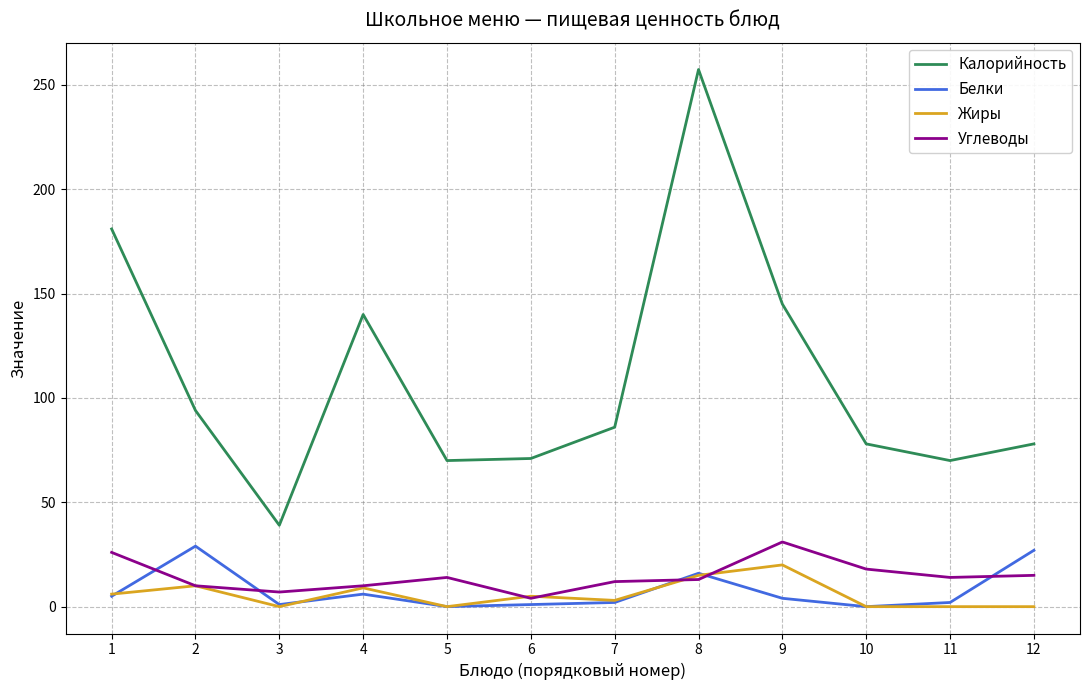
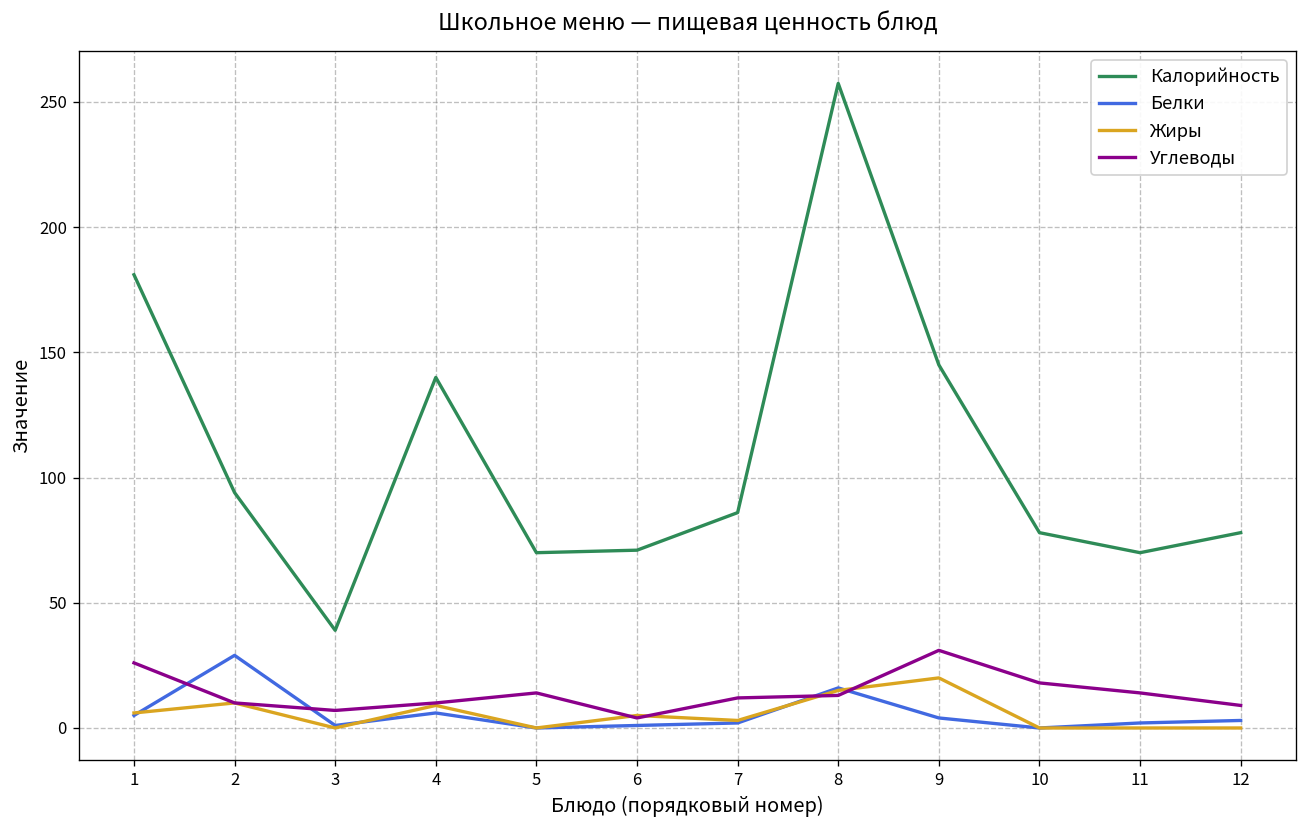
Белки, 12: 27 -> 3
Углеводы, 12: 15 -> 9
